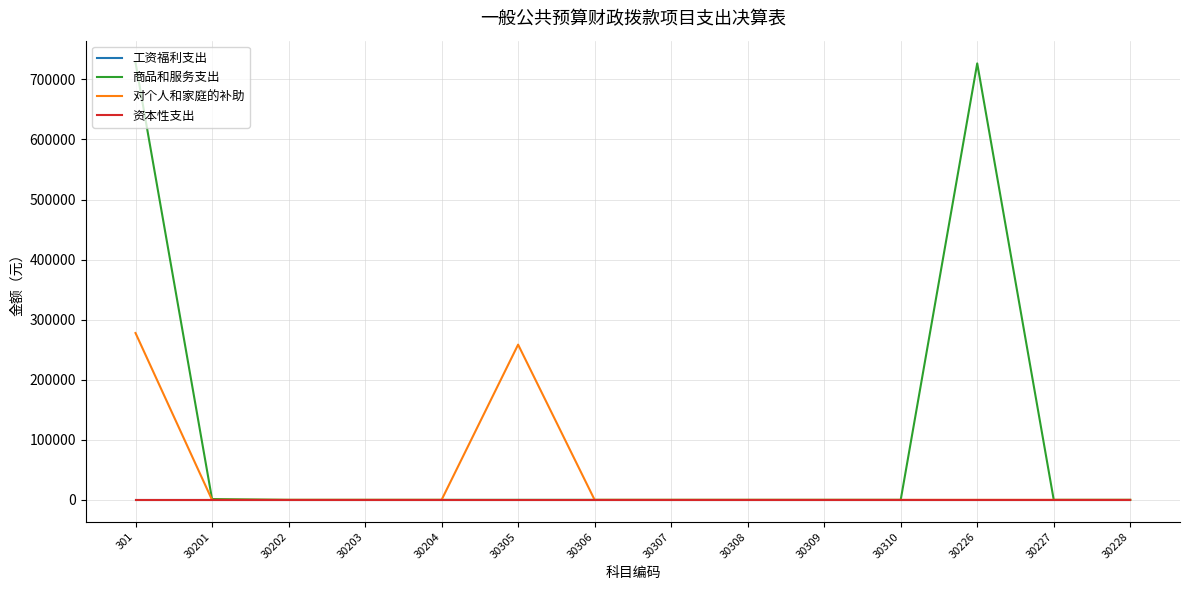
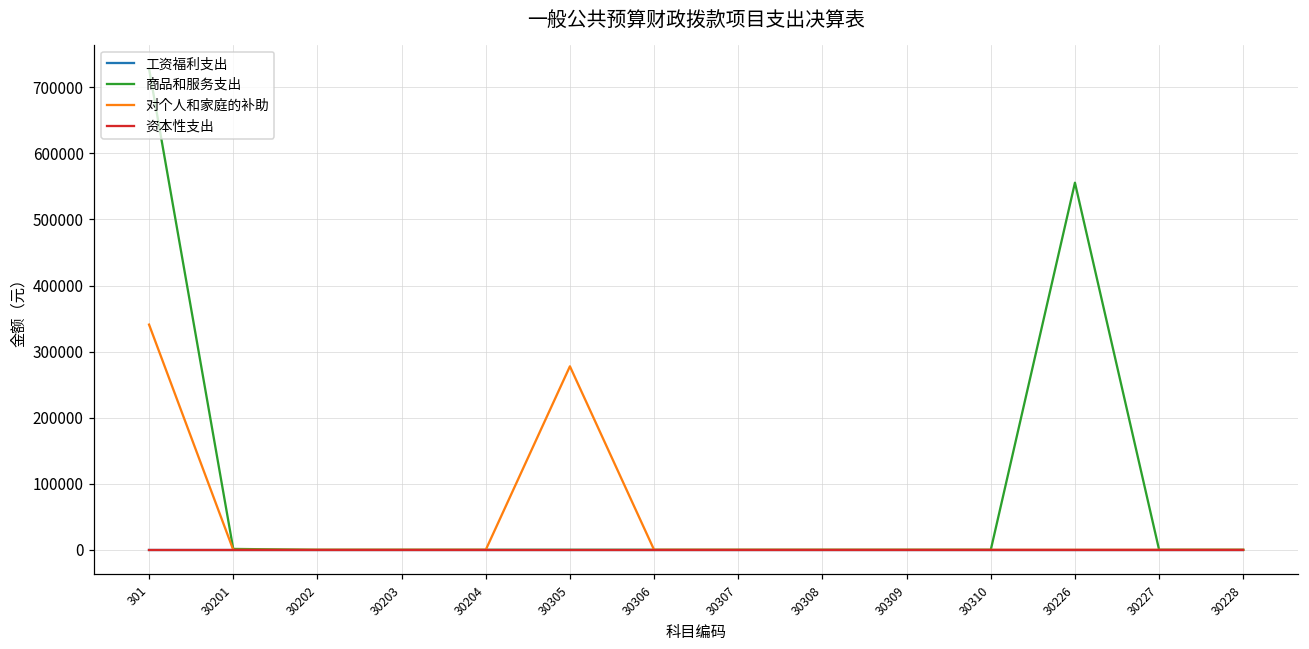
对个人和家庭的补助, 301: 280000 -> 340000
对个人和家庭的补助, 30305: 260000 -> 280000
商品和服务支出, 30226: 730000 -> 560000
